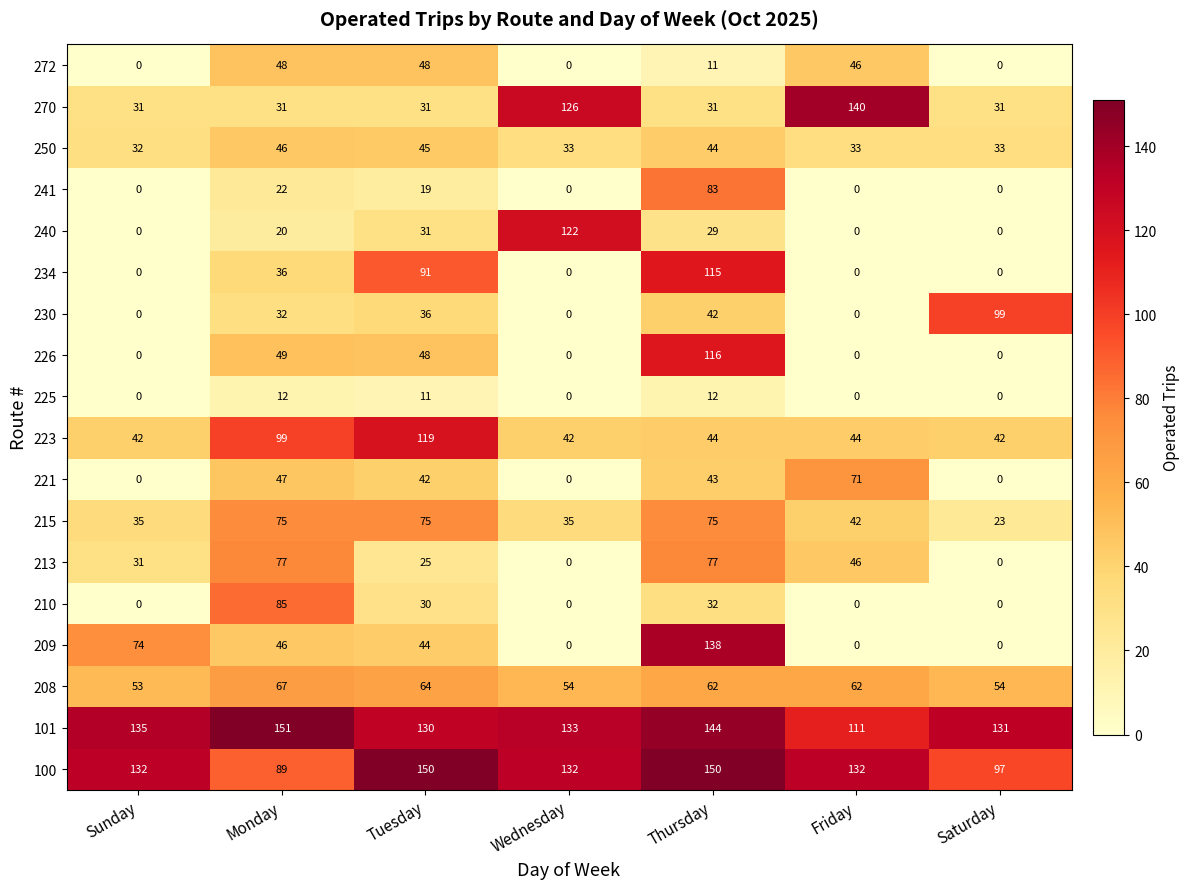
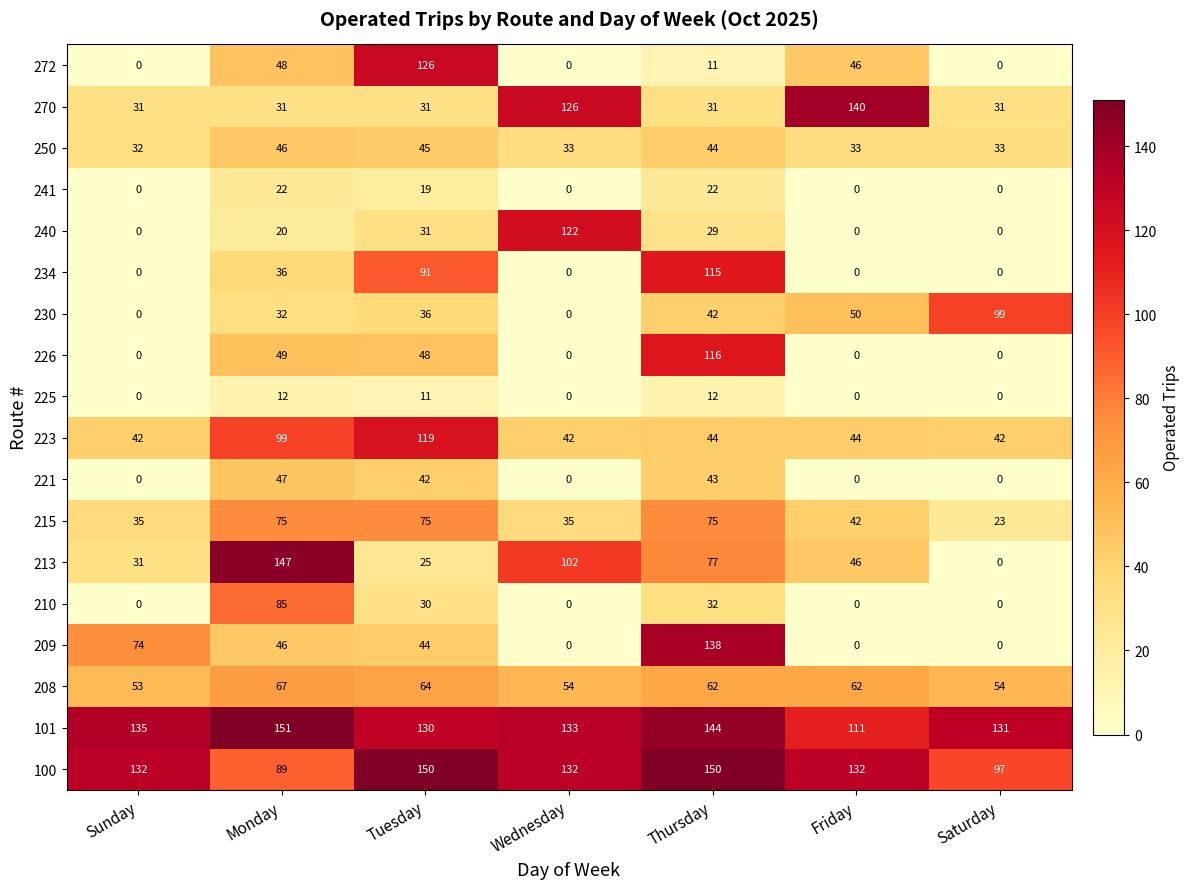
272, Tuesday: 48 -> 126
241, Thursday: 83 -> 22
230, Friday: 0 -> 50
221, Friday: 71 -> 0
213, Monday: 77 -> 147
213, Wednesday: 0 -> 102
